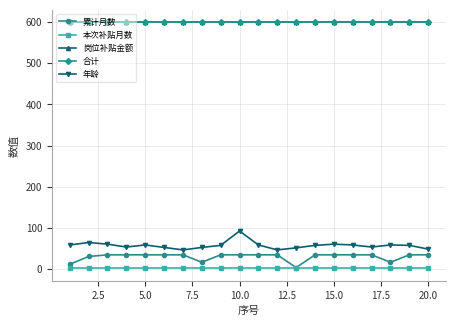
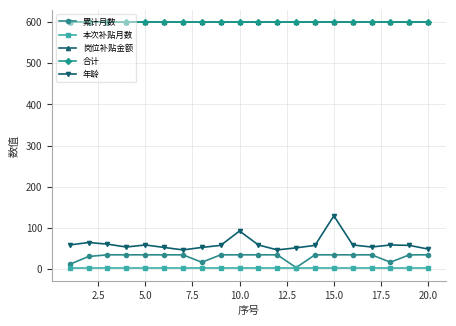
年龄, 15.0: 60 -> 130
